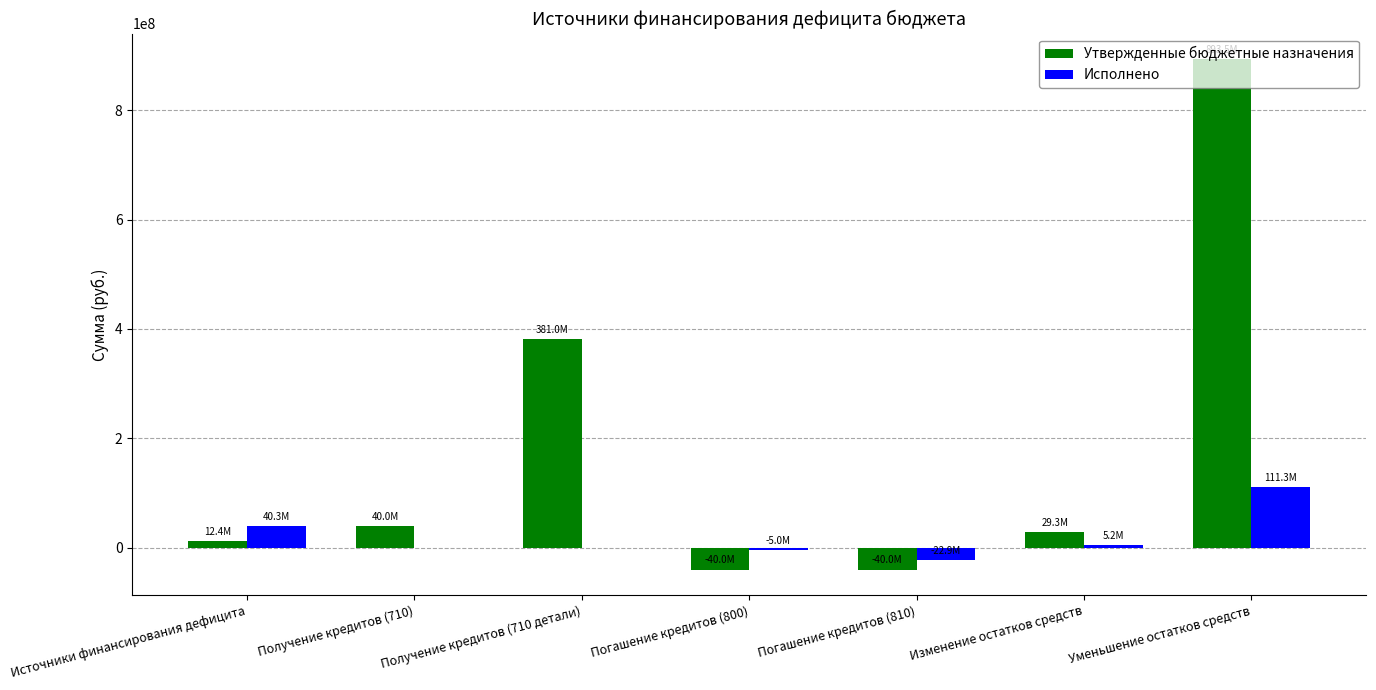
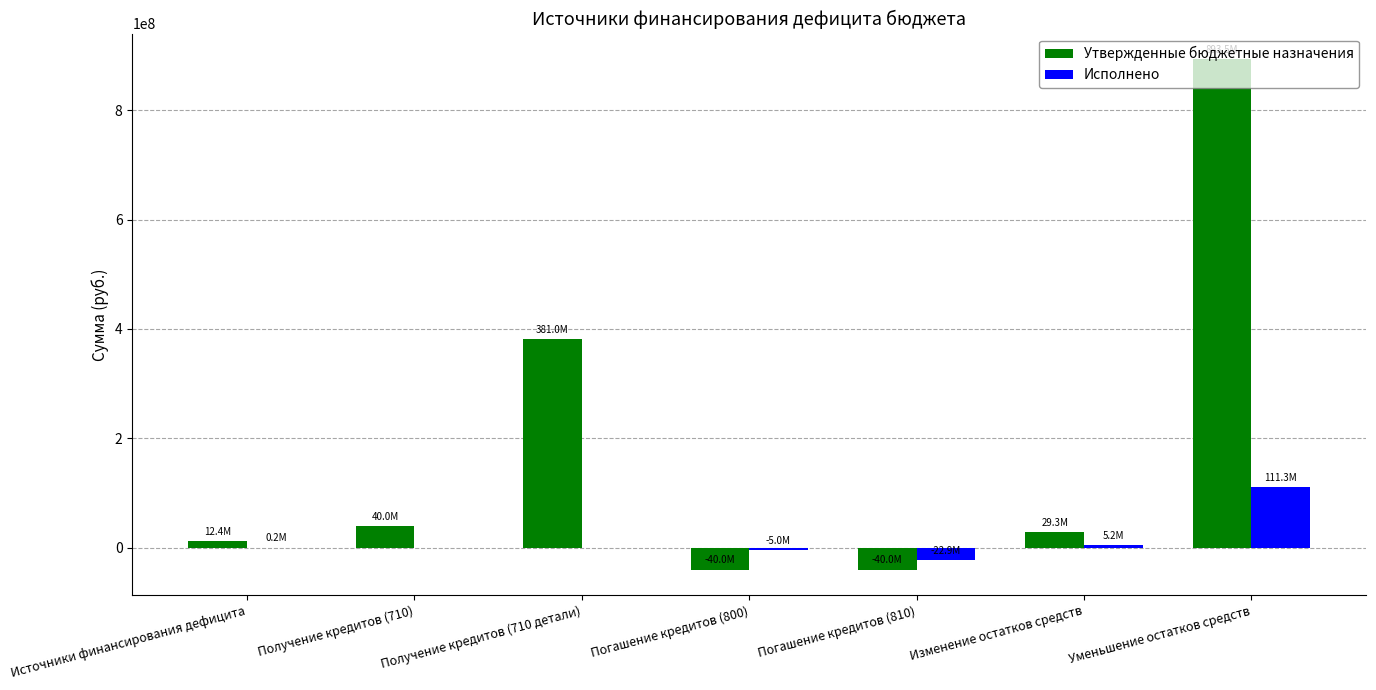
Исполнено, Источники финансирования дефицита: 40.3M -> 0.2M
